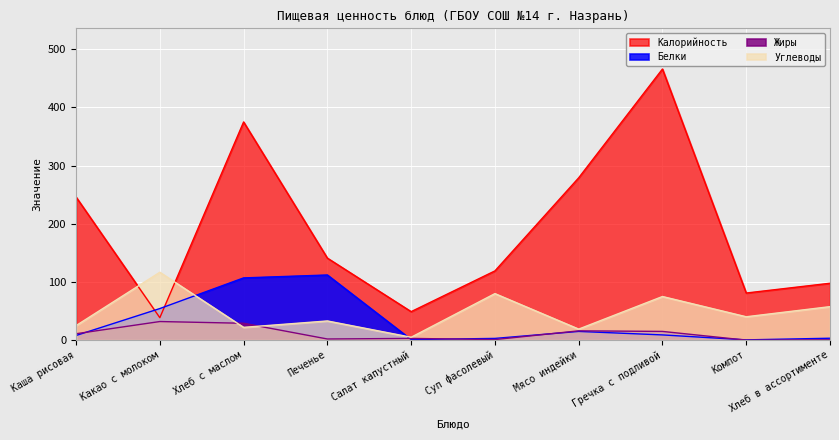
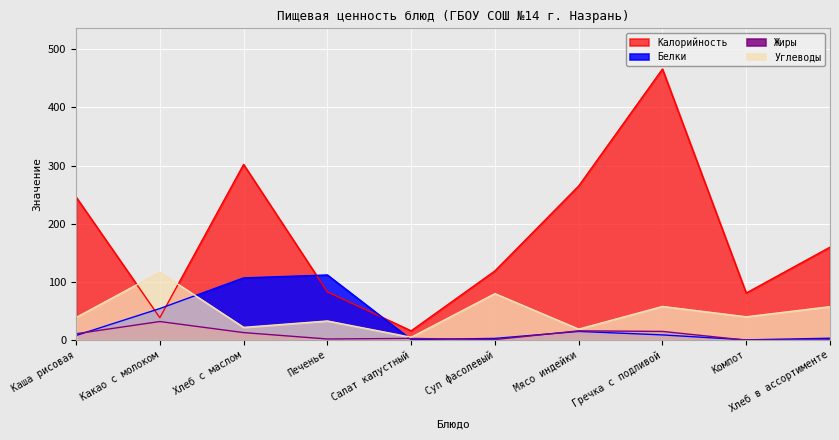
Углеводы, Каша рисовая: 30 -> 40
Калорийность, Хлеб с маслом: 380 -> 300
Жиры, Хлеб с маслом: 30 -> 10
Калорийность, Печенье: 140 -> 80
Калорийность, Салат капустный: 50 -> 20
Калорийность, Мясо индейки: 280 -> 270
Углеводы, Гречка с подливой: 80 -> 60
Калорийность, Хлеб в ассортименте: 100 -> 160
